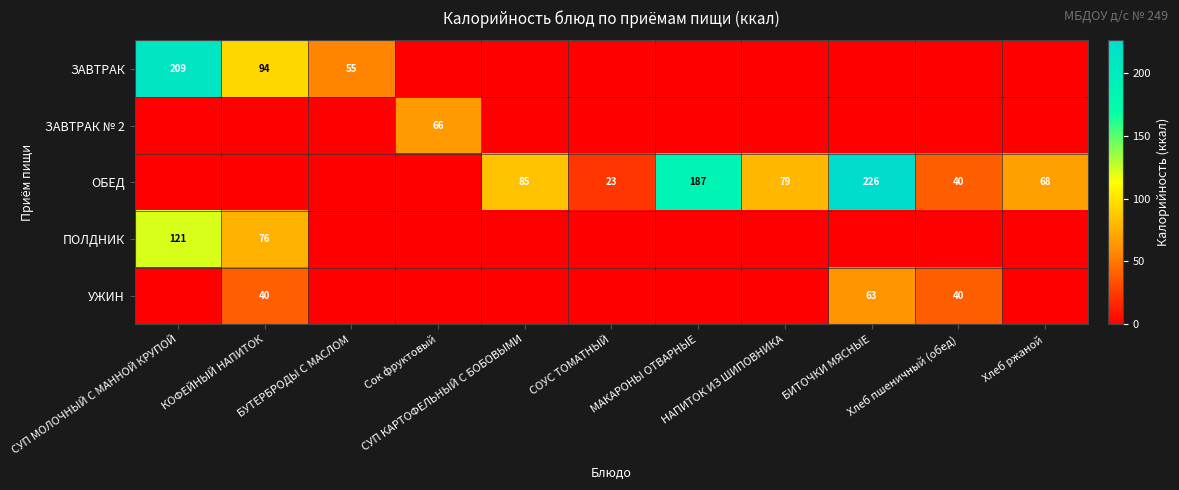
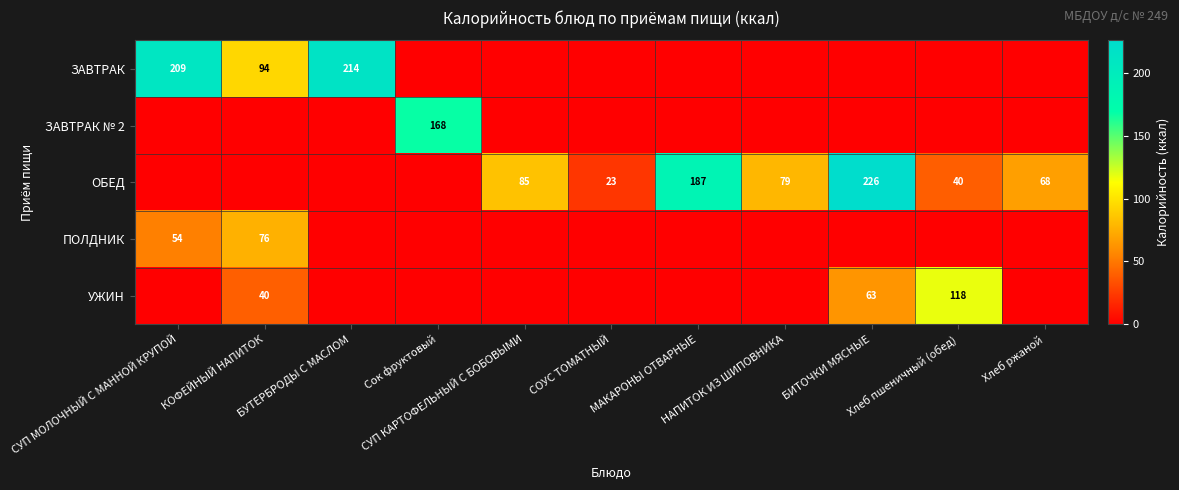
ЗАВТРАК, БУТЕРБРОДЫ С МАСЛОМ: 55 -> 214
ЗАВТРАК № 2, Сок фруктовый: 66 -> 168
ПОЛДНИК, СУП МОЛОЧНЫЙ С МАННОЙ КРУПОЙ: 121 -> 54
УЖИН, Хлеб пшеничный (обед): 40 -> 118
